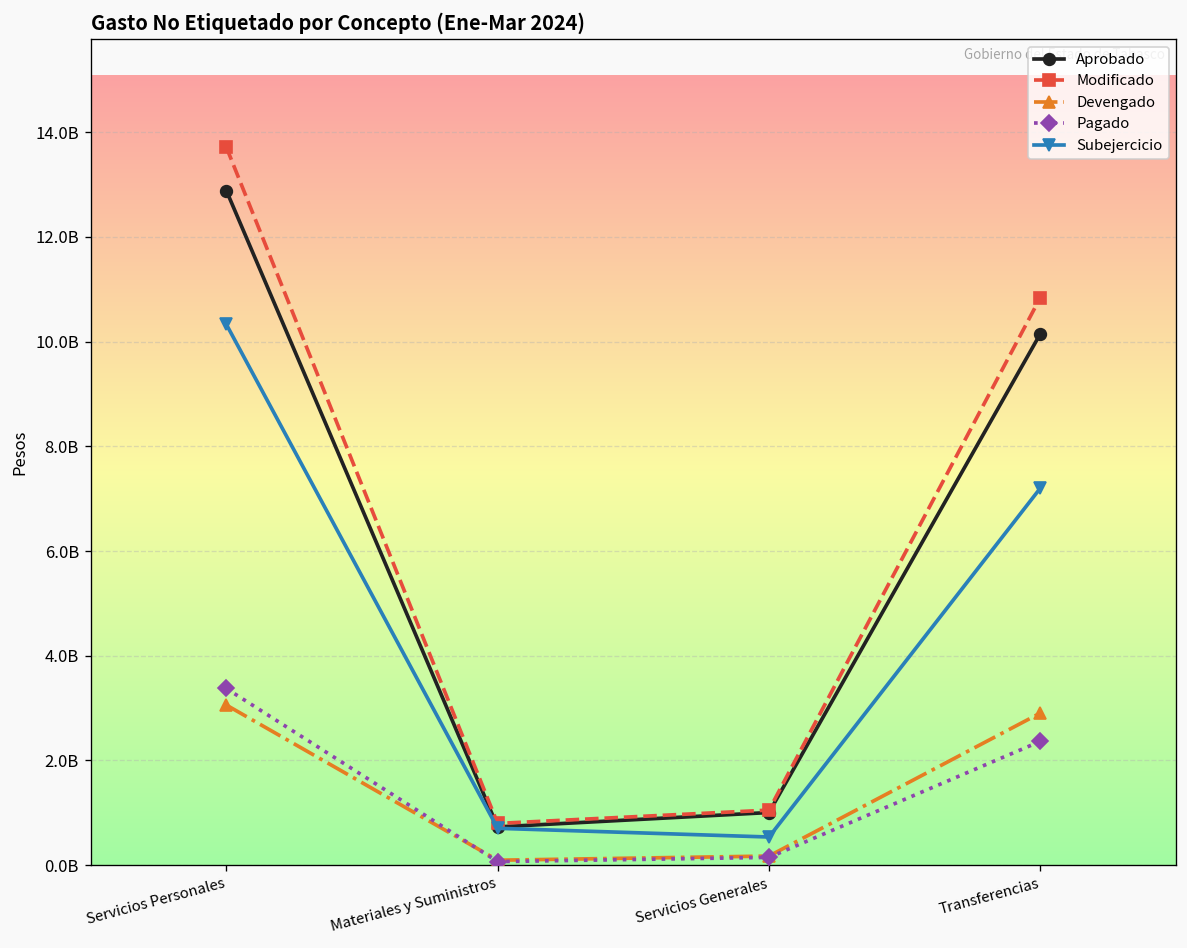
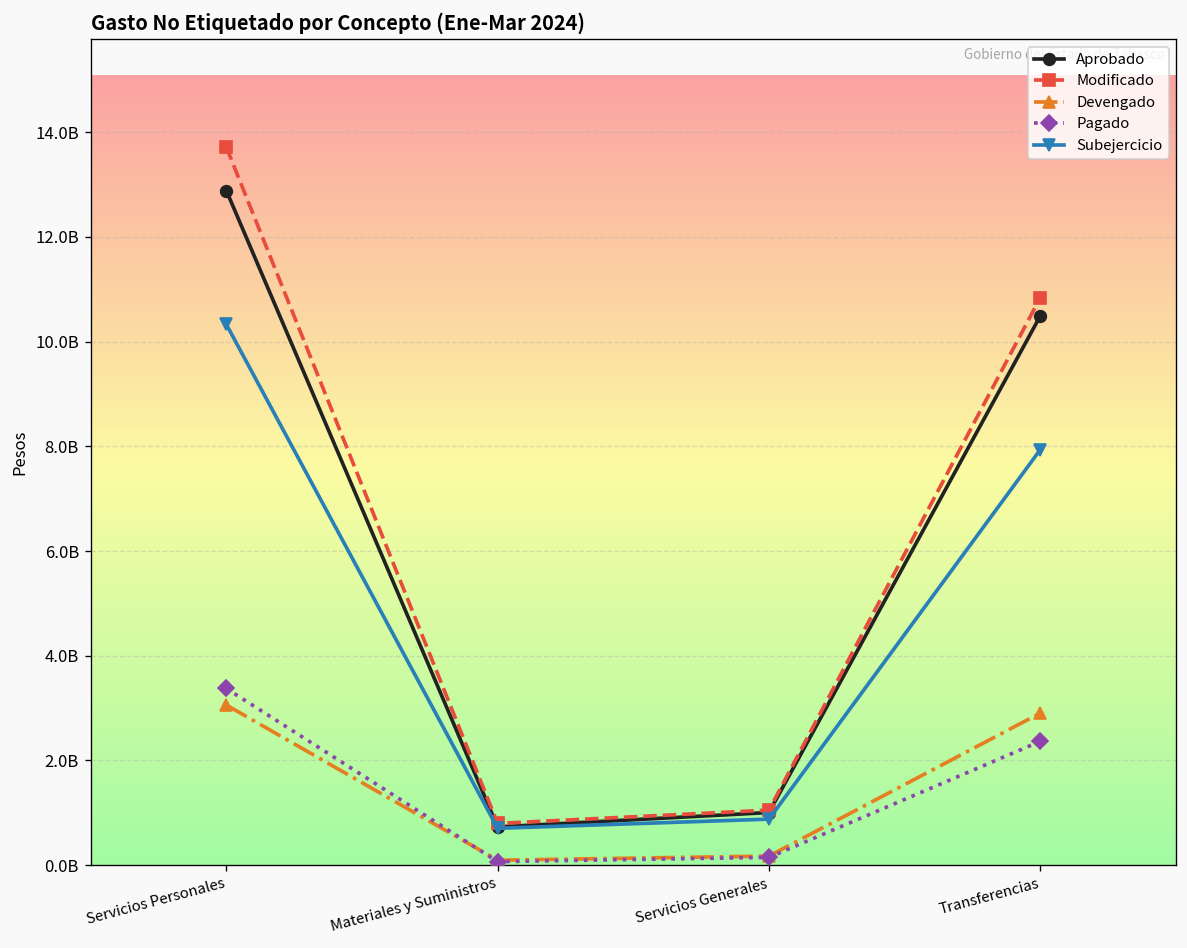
Subejercicio, Servicios Generales: 500000000 -> 900000000
Aprobado, Transferencias: 10100000000 -> 10500000000
Subejercicio, Transferencias: 7200000000 -> 7900000000
